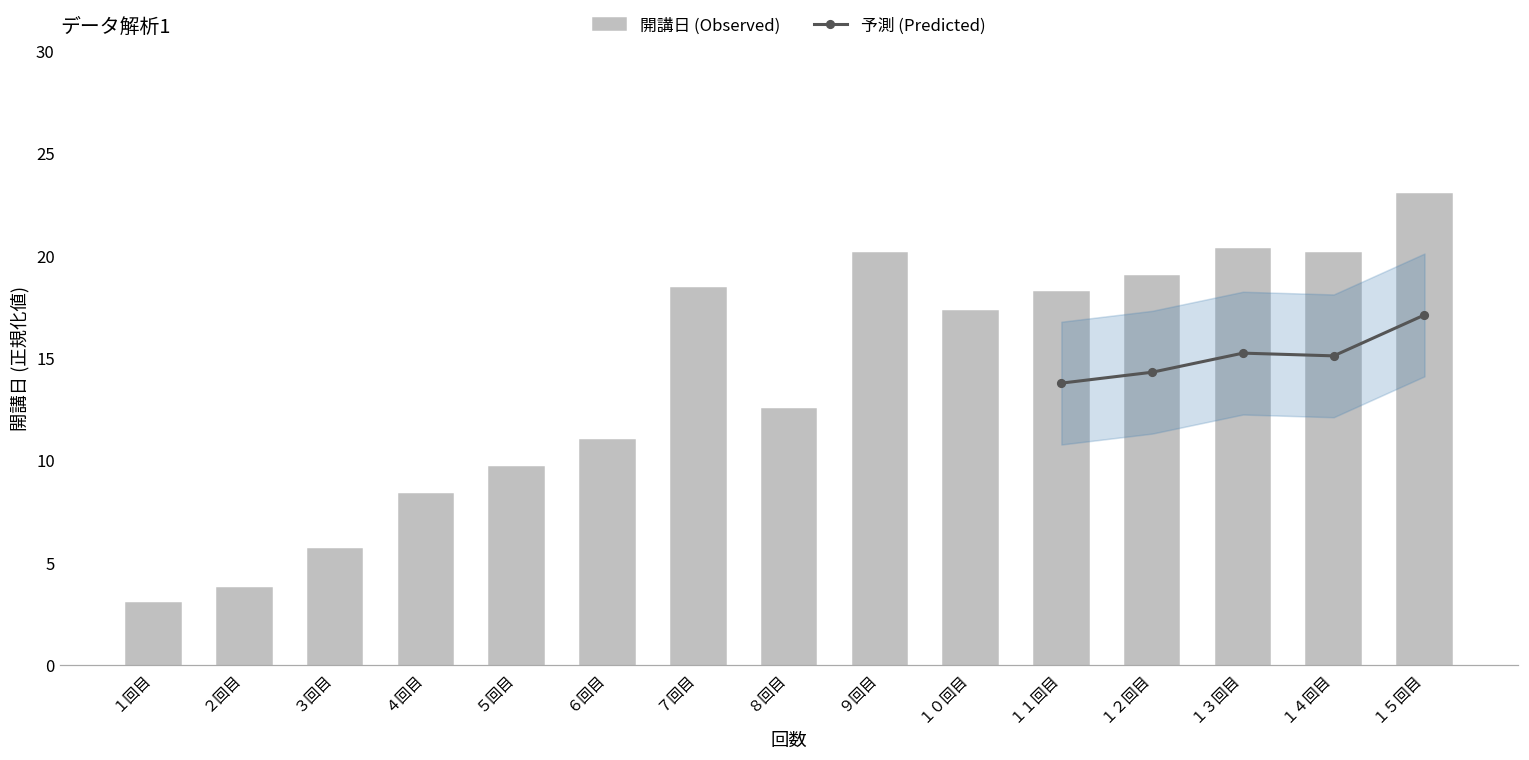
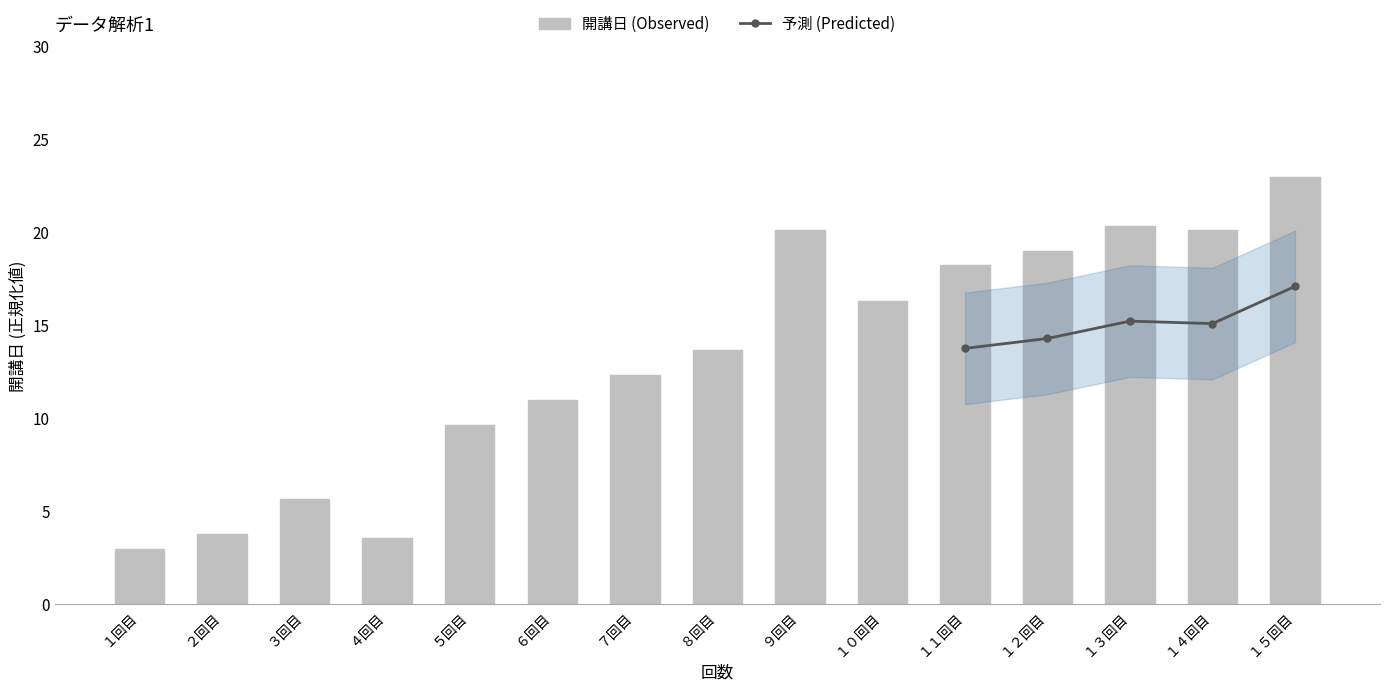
開講日 (Observed), ４回目: 8.3 -> 3.6
開講日 (Observed), ７回目: 18.4 -> 12.3
開講日 (Observed), ８回目: 12.5 -> 13.7
開講日 (Observed), １０回目: 17.3 -> 16.3
